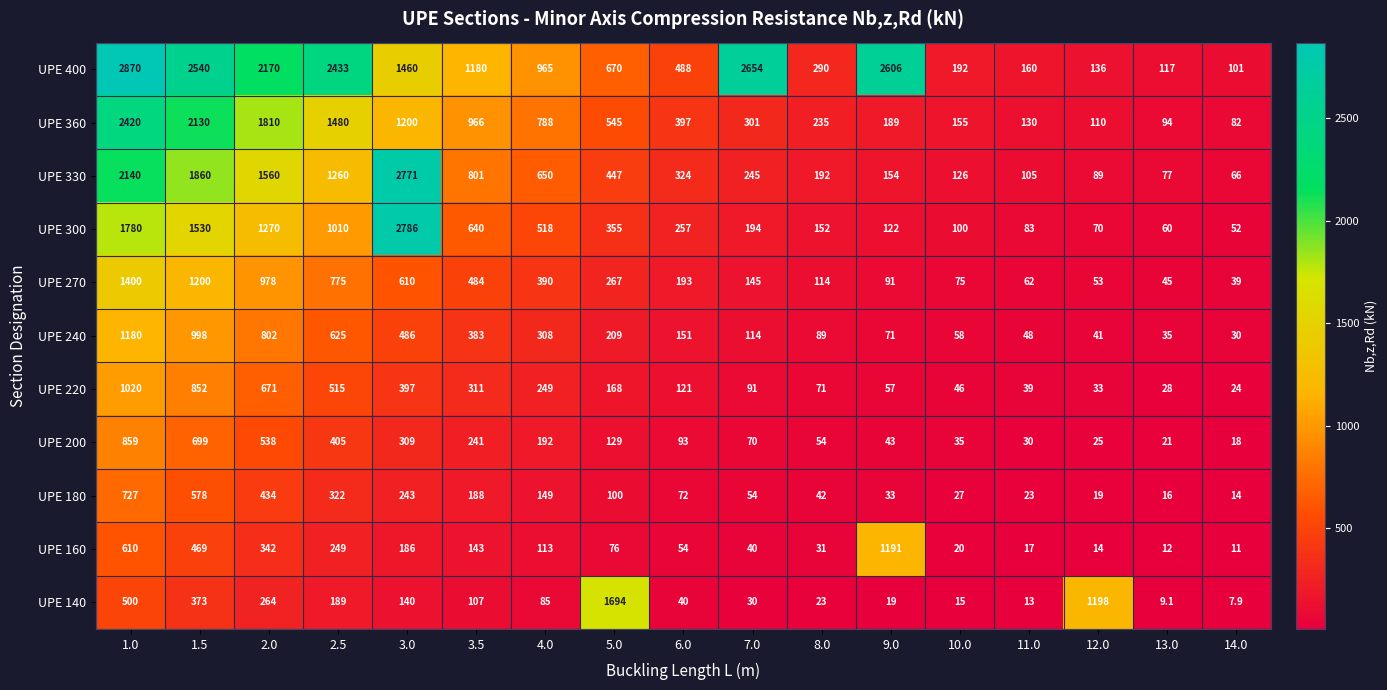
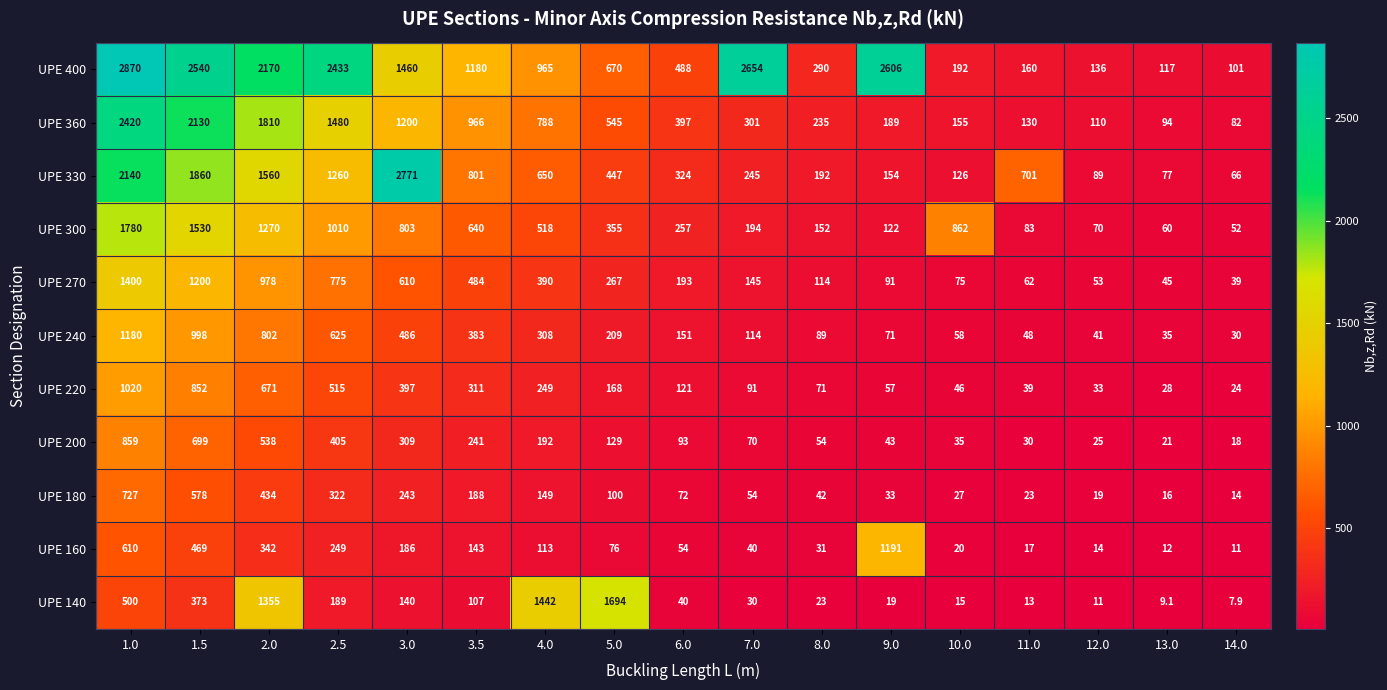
UPE 330, 11.0: 105 -> 701
UPE 300, 3.0: 2786 -> 803
UPE 300, 10.0: 100 -> 862
UPE 140, 2.0: 264 -> 1355
UPE 140, 4.0: 85 -> 1442
UPE 140, 12.0: 1198 -> 11
